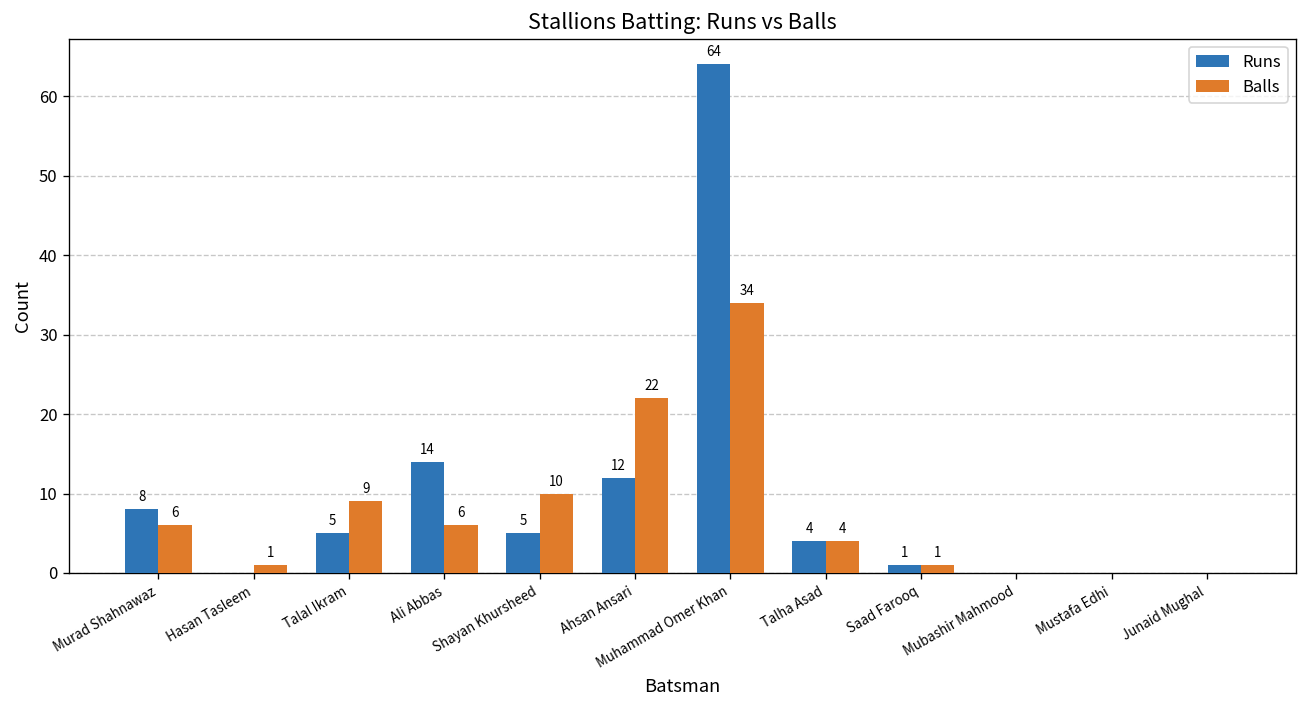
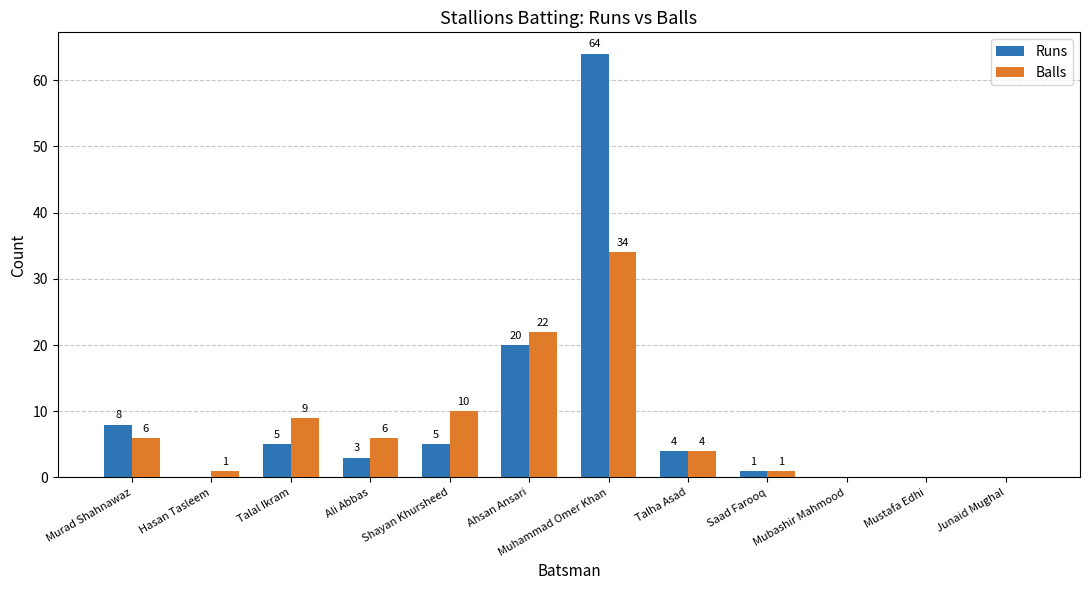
Runs, Ali Abbas: 14 -> 3
Runs, Ahsan Ansari: 12 -> 20
